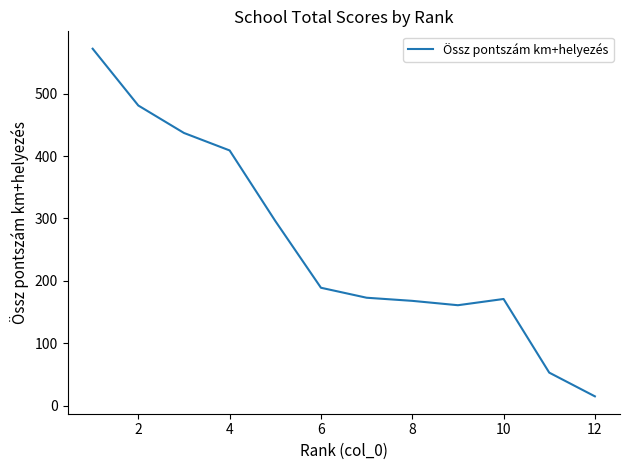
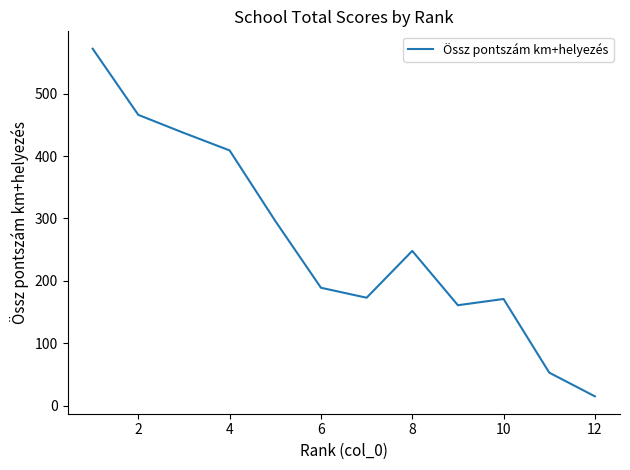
2: 480 -> 470
8: 170 -> 250
